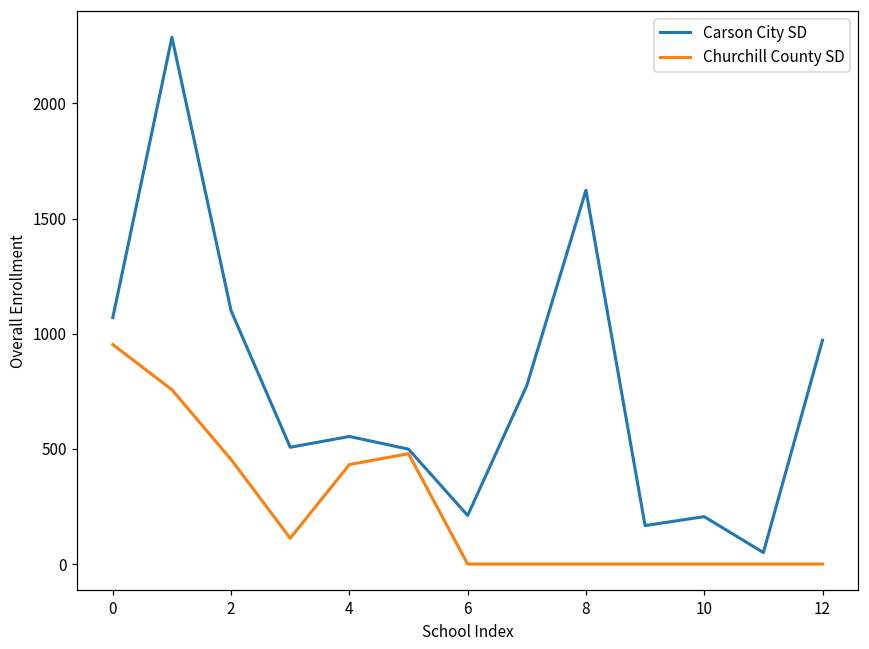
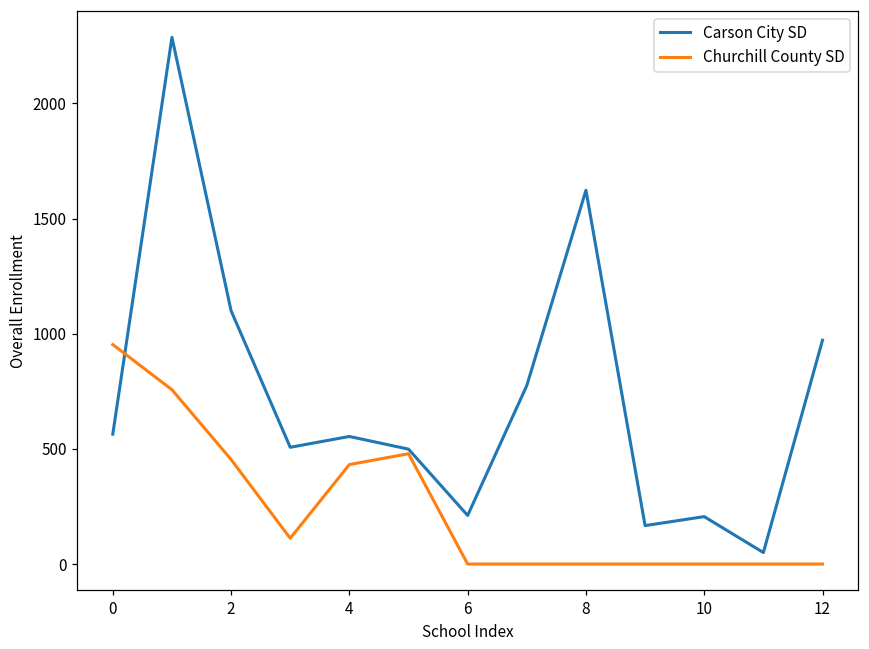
Carson City SD, 0: 1070 -> 560
